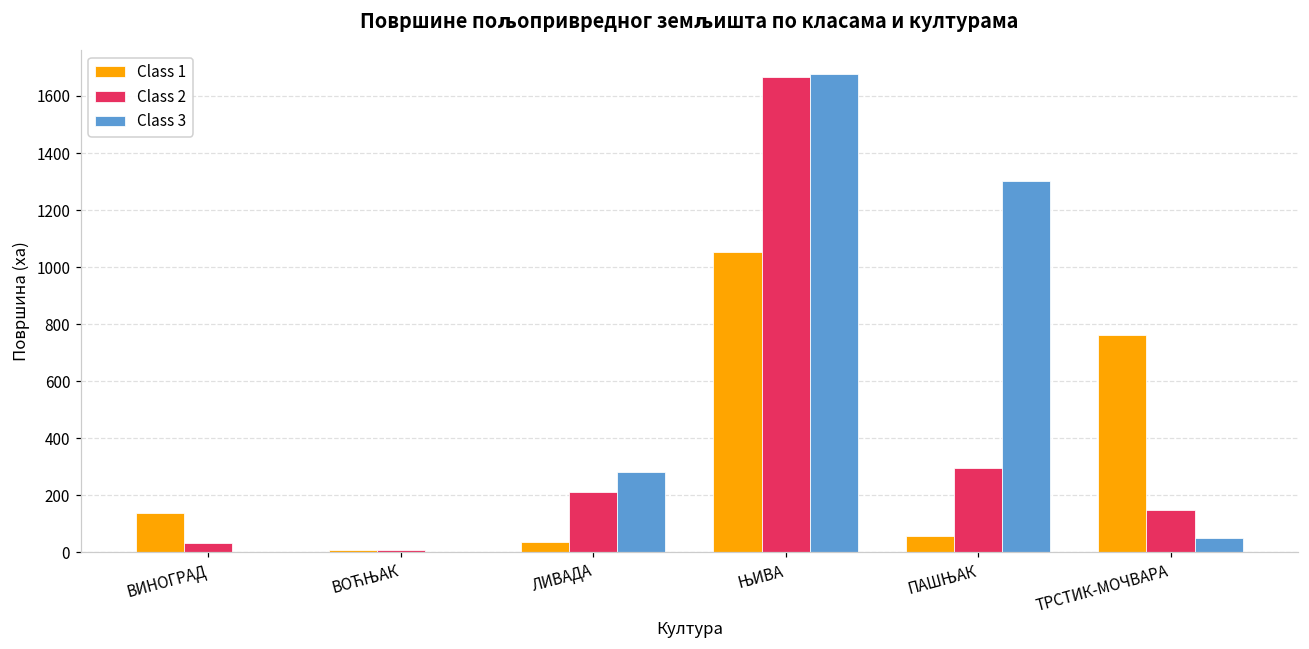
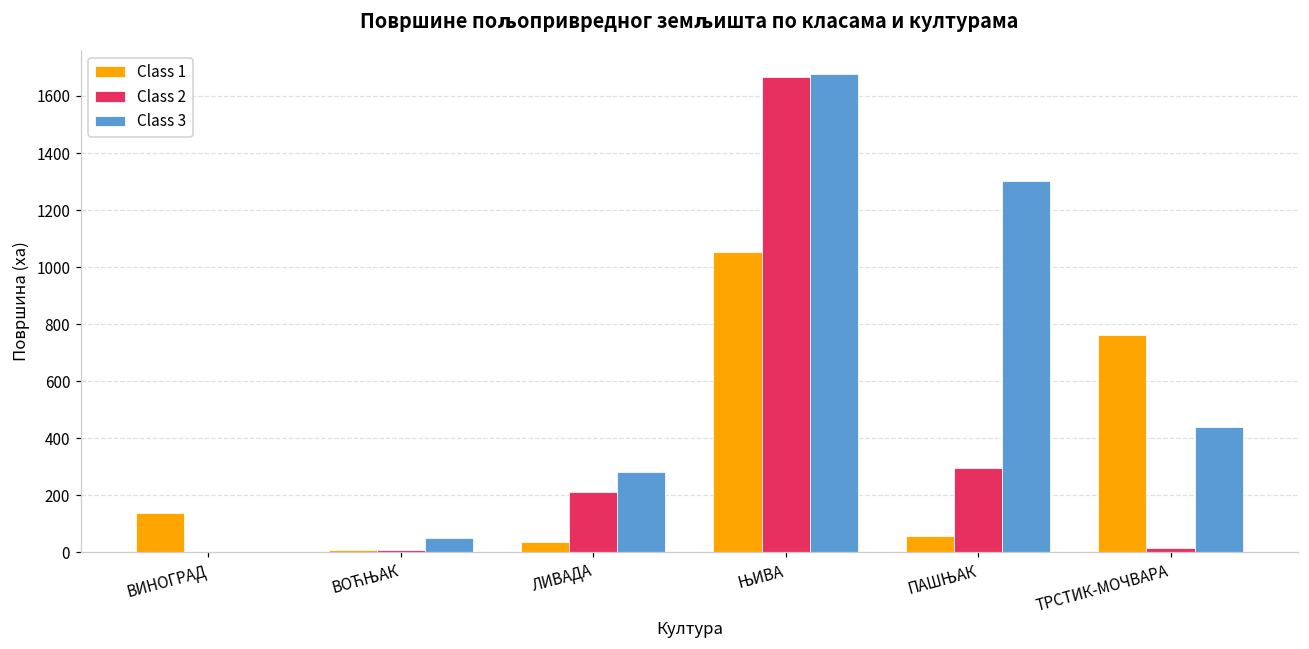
Class 2, ВИНОГРАД: 30 -> 0
Class 3, ВОЋЊАК: 0 -> 50
Class 2, ТРСТИК-МОЧВАРА: 150 -> 20
Class 3, ТРСТИК-МОЧВАРА: 50 -> 440
